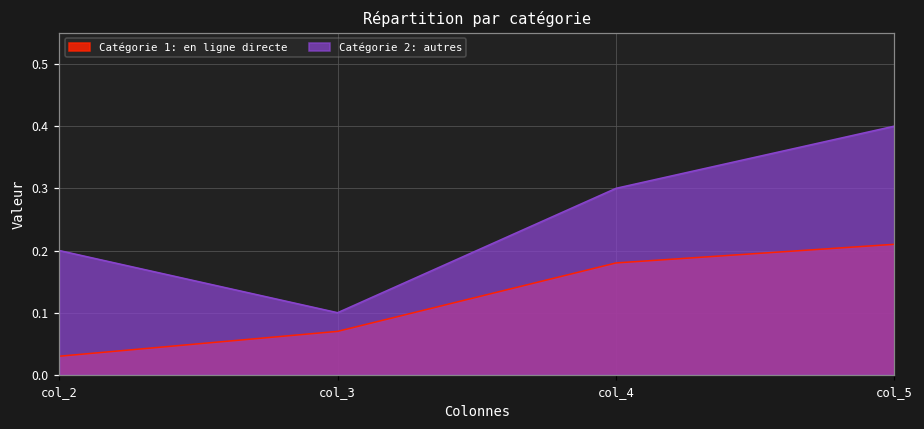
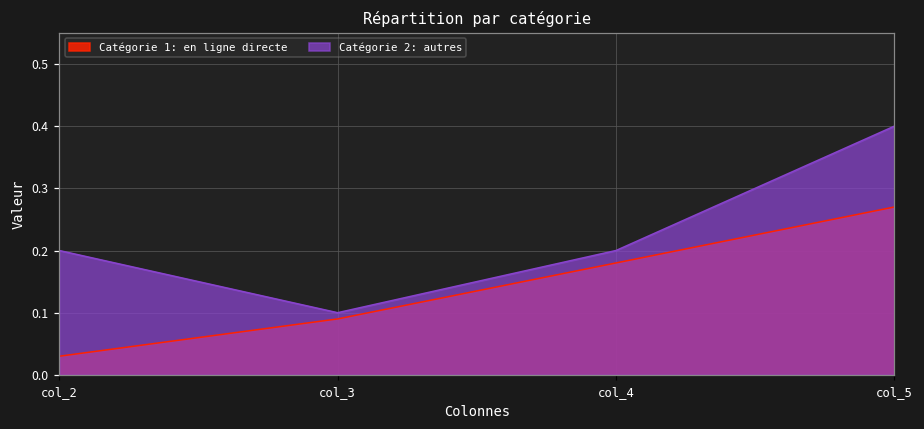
Catégorie 1: en ligne directe, col_3: 0.07 -> 0.09
Catégorie 2: autres, col_4: 0.3 -> 0.2
Catégorie 1: en ligne directe, col_5: 0.21 -> 0.27
